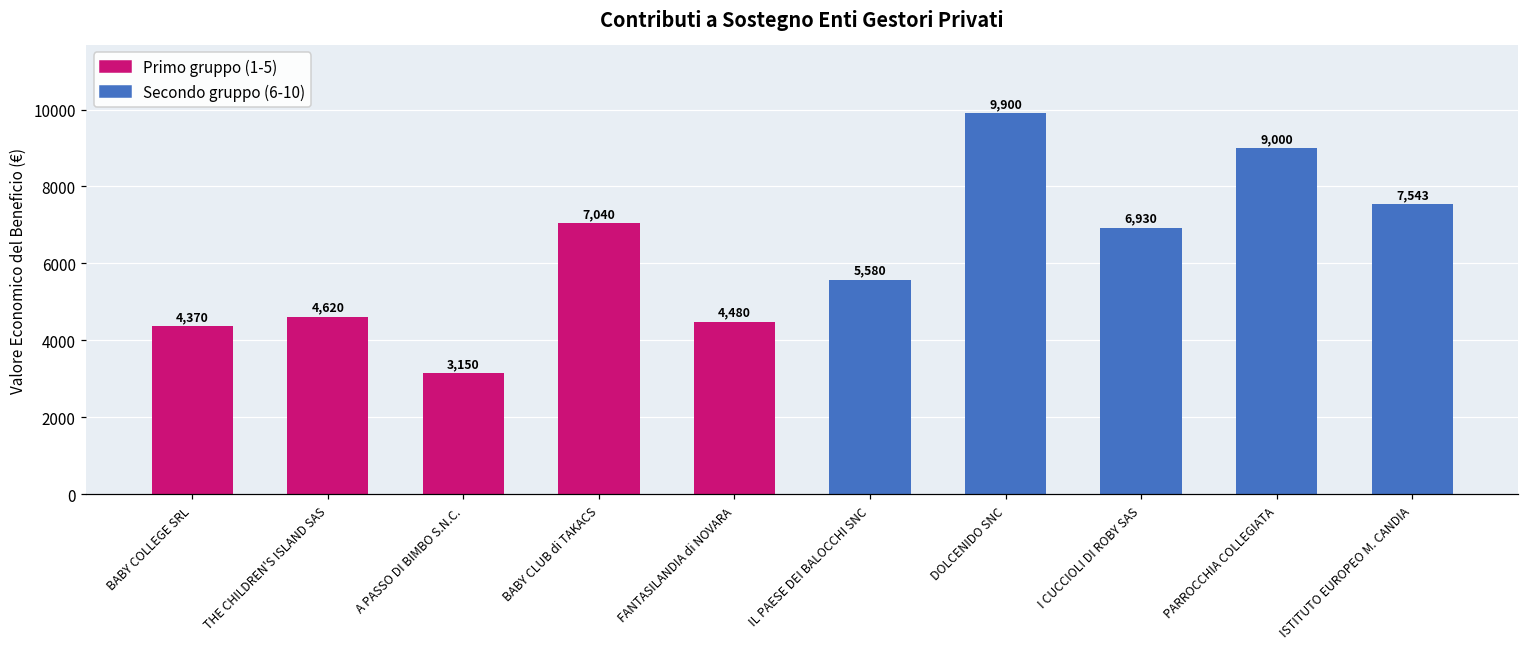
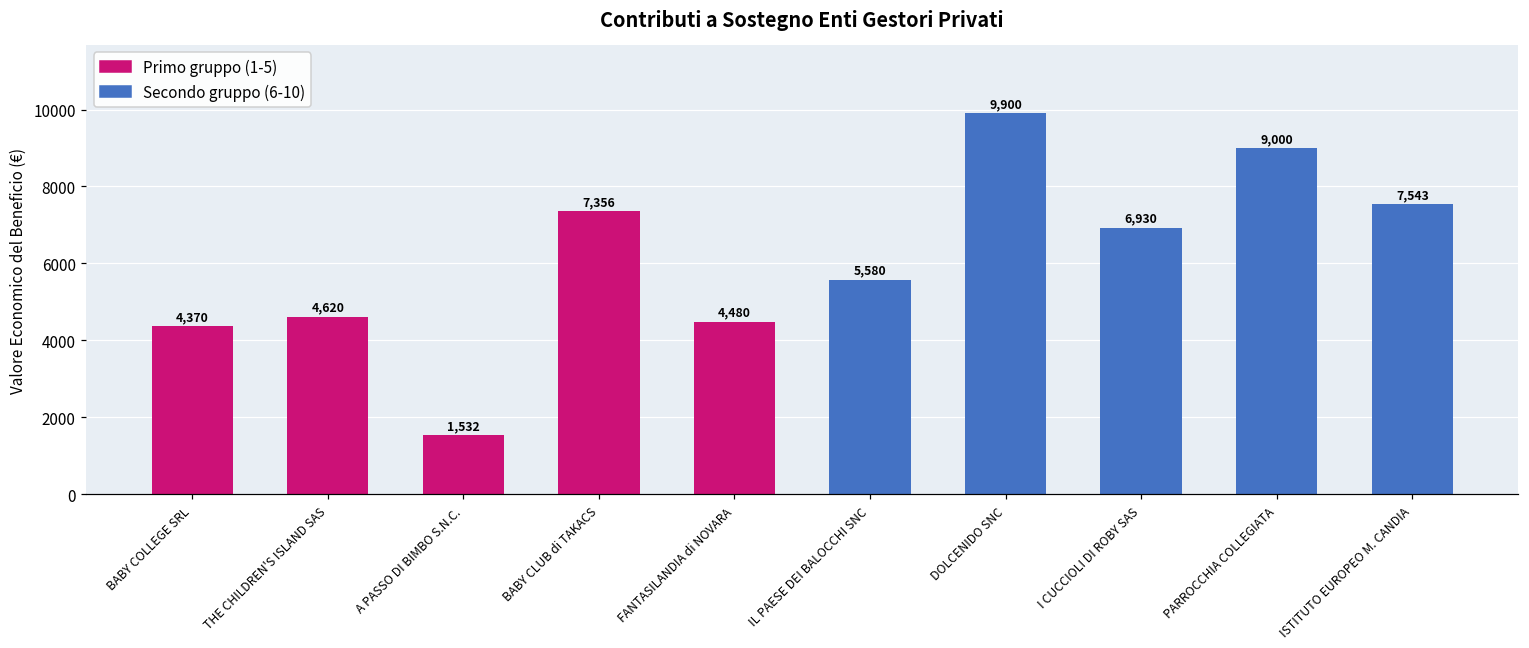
A PASSO DI BIMBO S.N.C.: 3,150 -> 1,532
BABY CLUB di TAKACS: 7,040 -> 7,356
